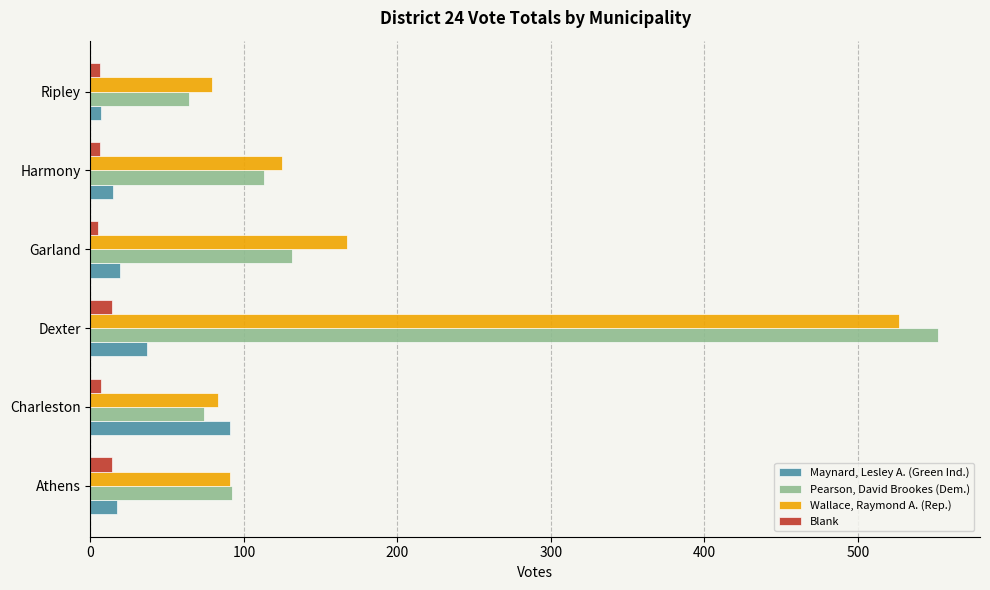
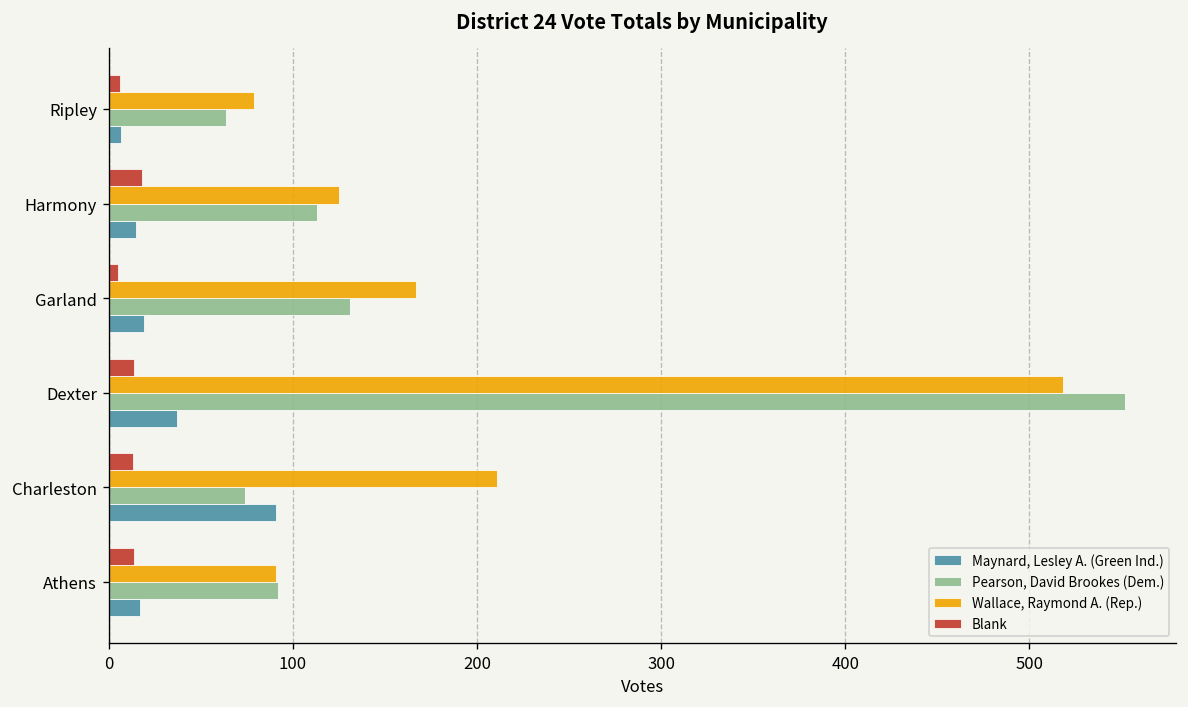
Blank, Harmony: 6 -> 18
Wallace, Raymond A. (Rep.), Dexter: 527 -> 518
Blank, Charleston: 7 -> 13
Wallace, Raymond A. (Rep.), Charleston: 83 -> 211
